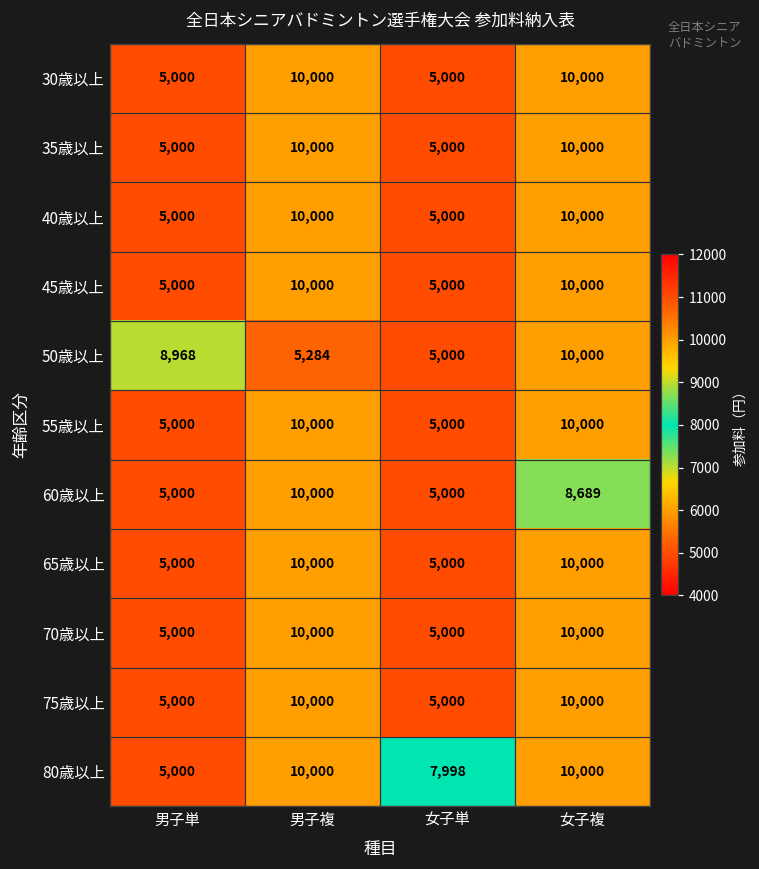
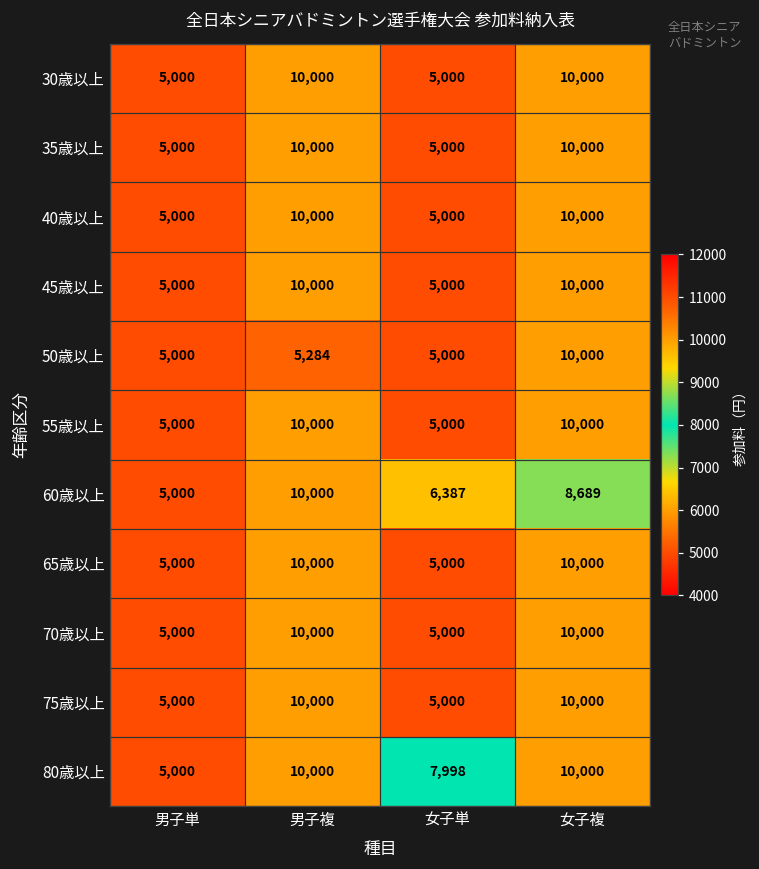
50歳以上, 男子単: 8,968 -> 5,000
60歳以上, 女子単: 5,000 -> 6,387
